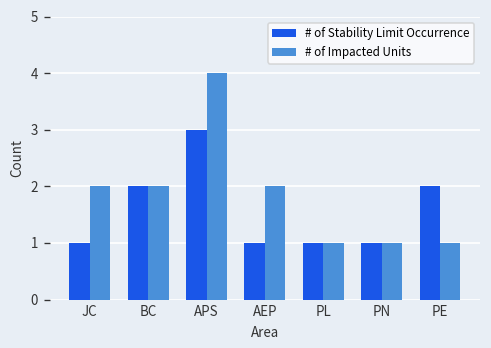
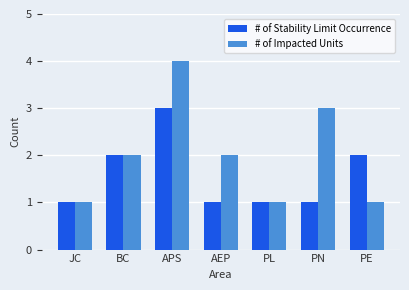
# of Impacted Units, JC: 2 -> 1
# of Impacted Units, PN: 1 -> 3
